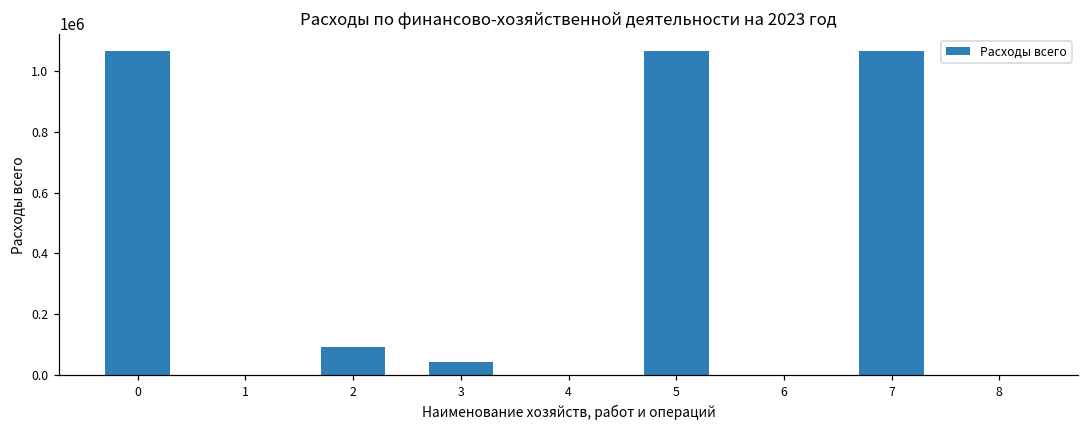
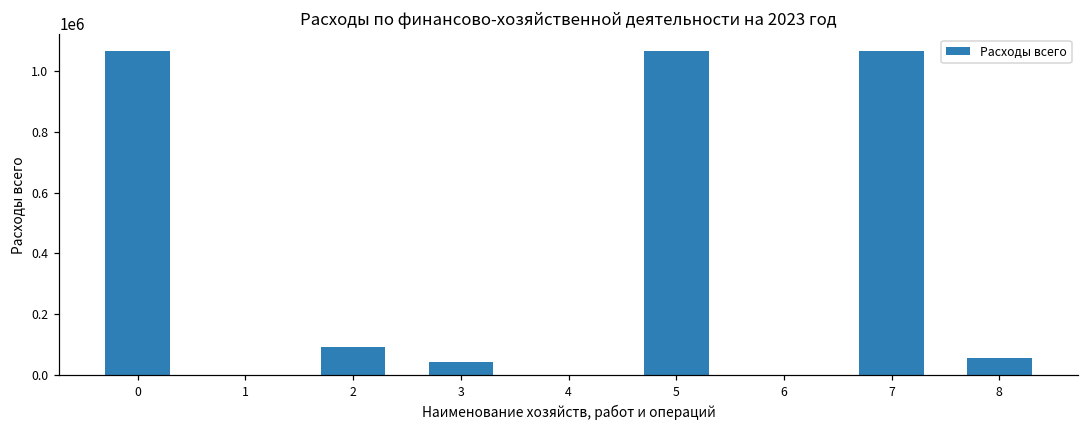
8: 0 -> 60000
